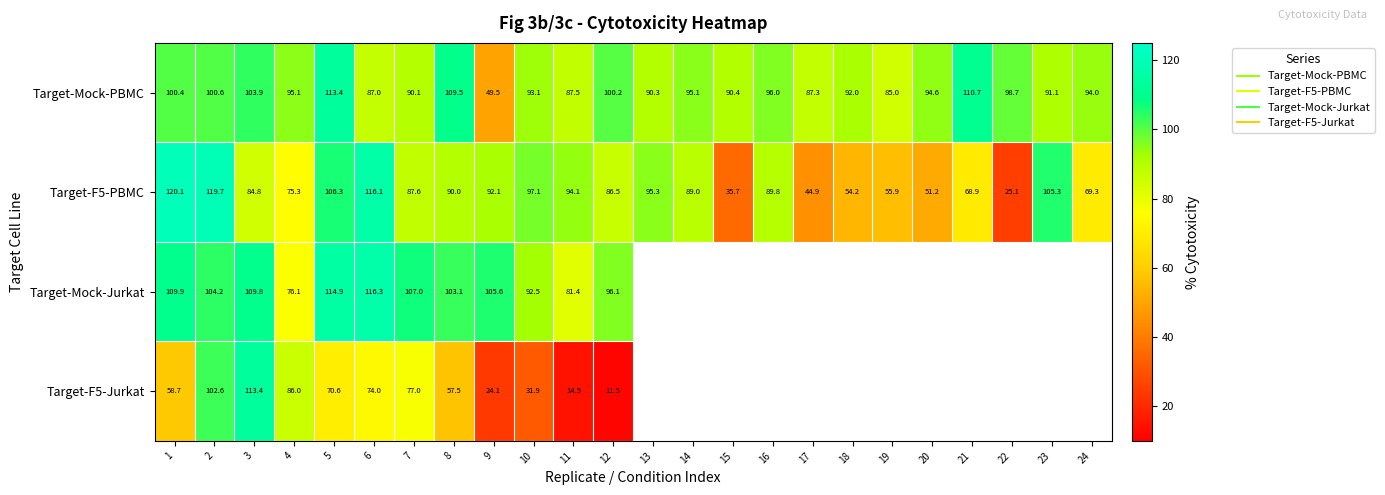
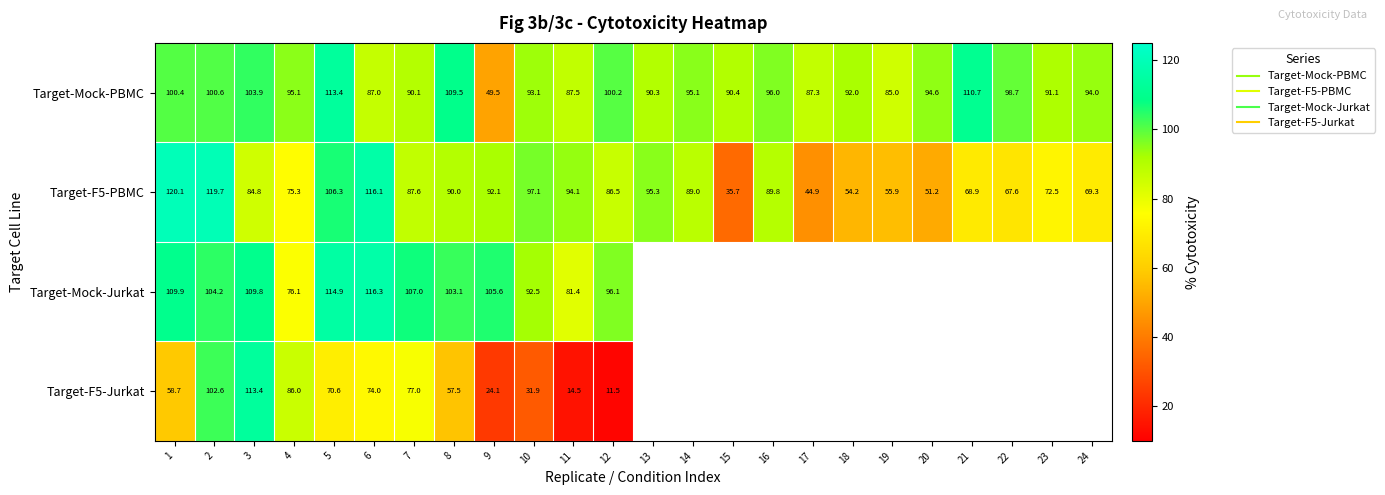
Target-F5-PBMC, 22: 25.1 -> 67.6
Target-F5-PBMC, 23: 105.3 -> 72.5
